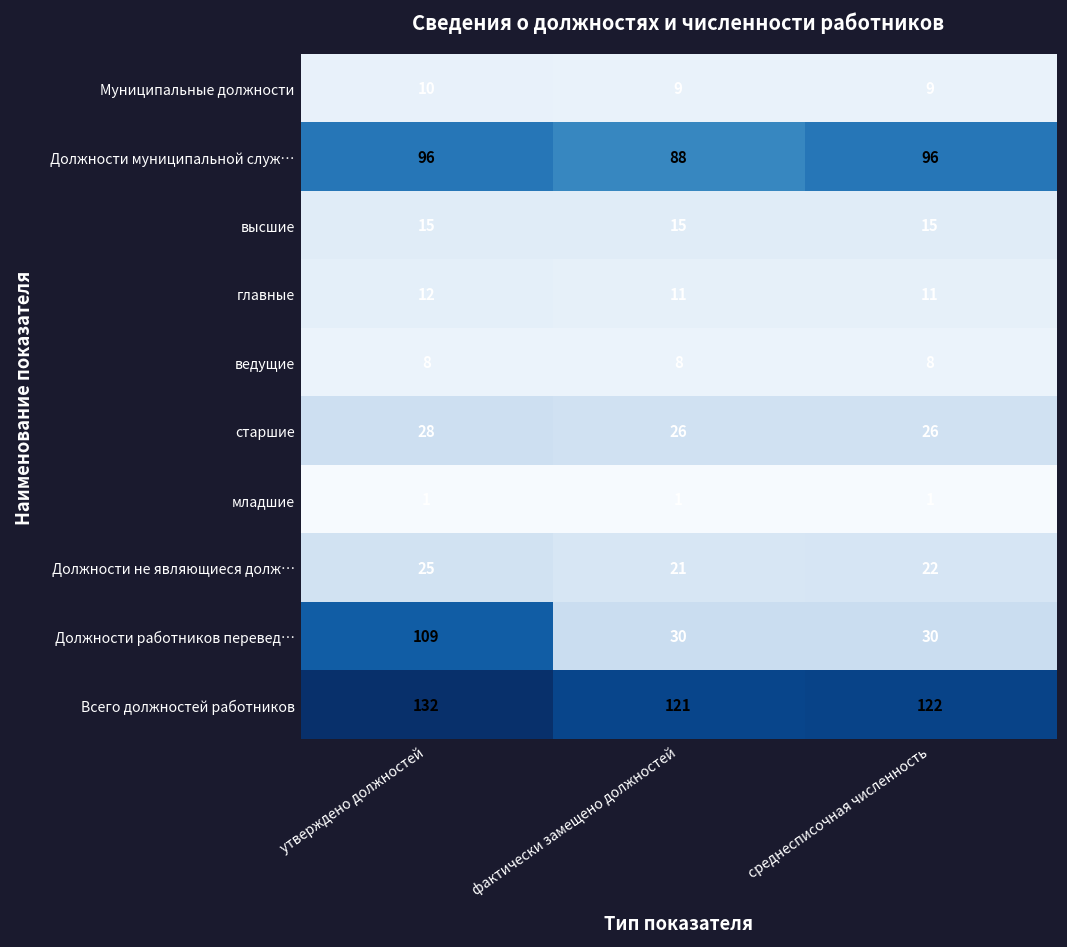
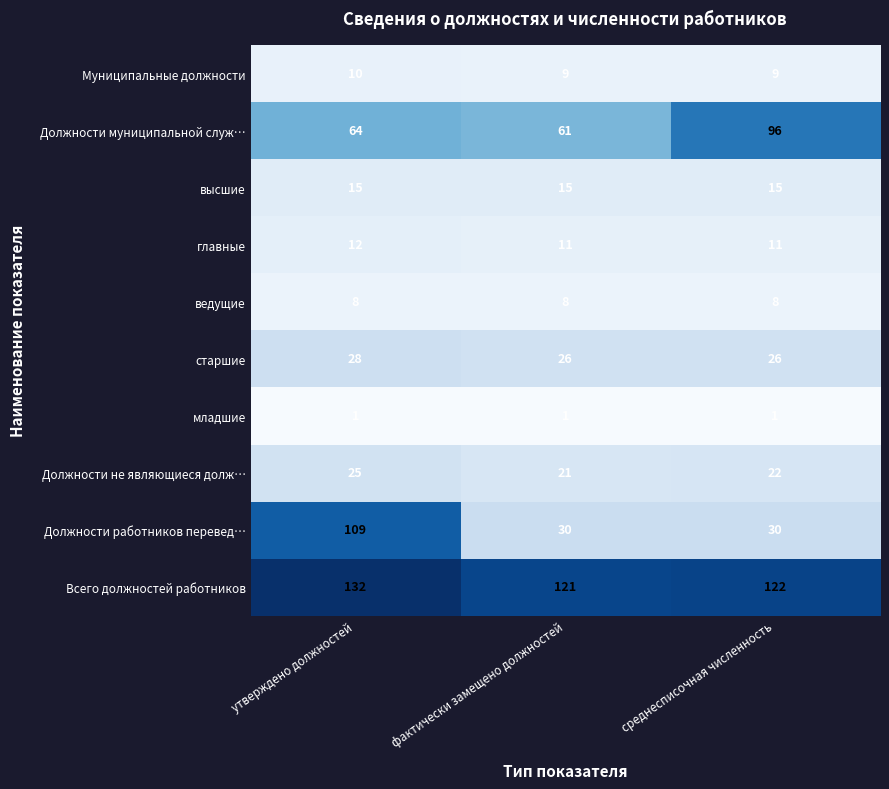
Должности муниципальной служ…, утверждено должностей: 96 -> 64
Должности муниципальной служ…, фактически замещено должностей: 88 -> 61
